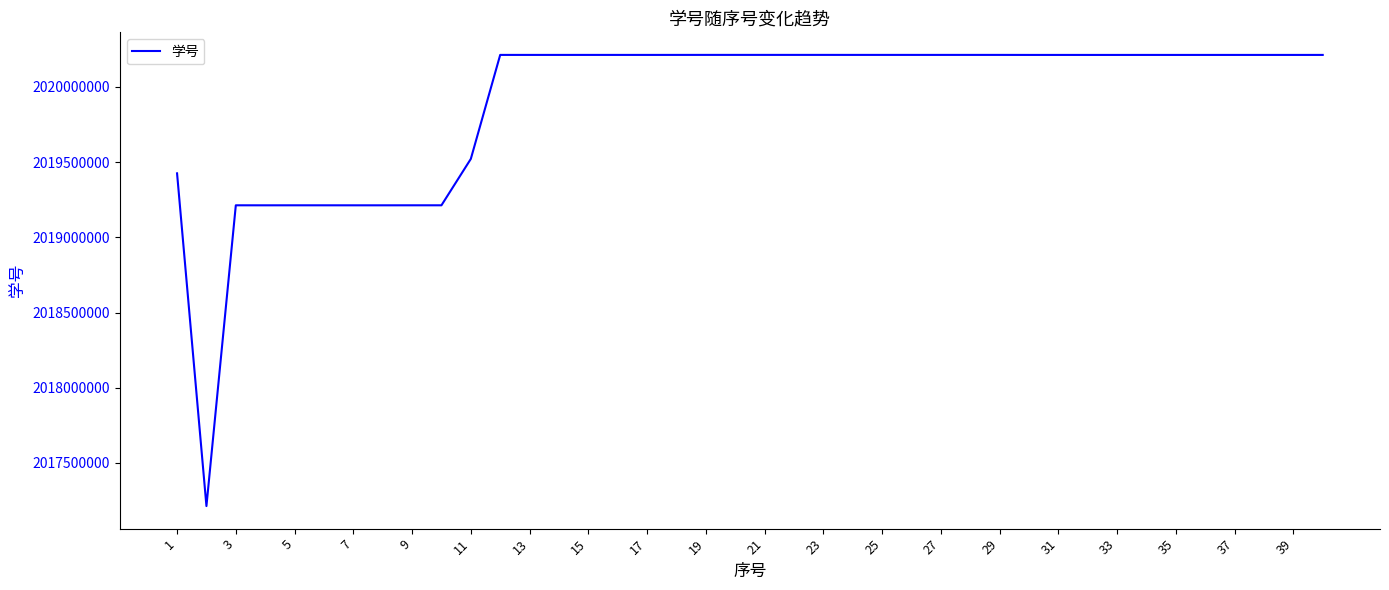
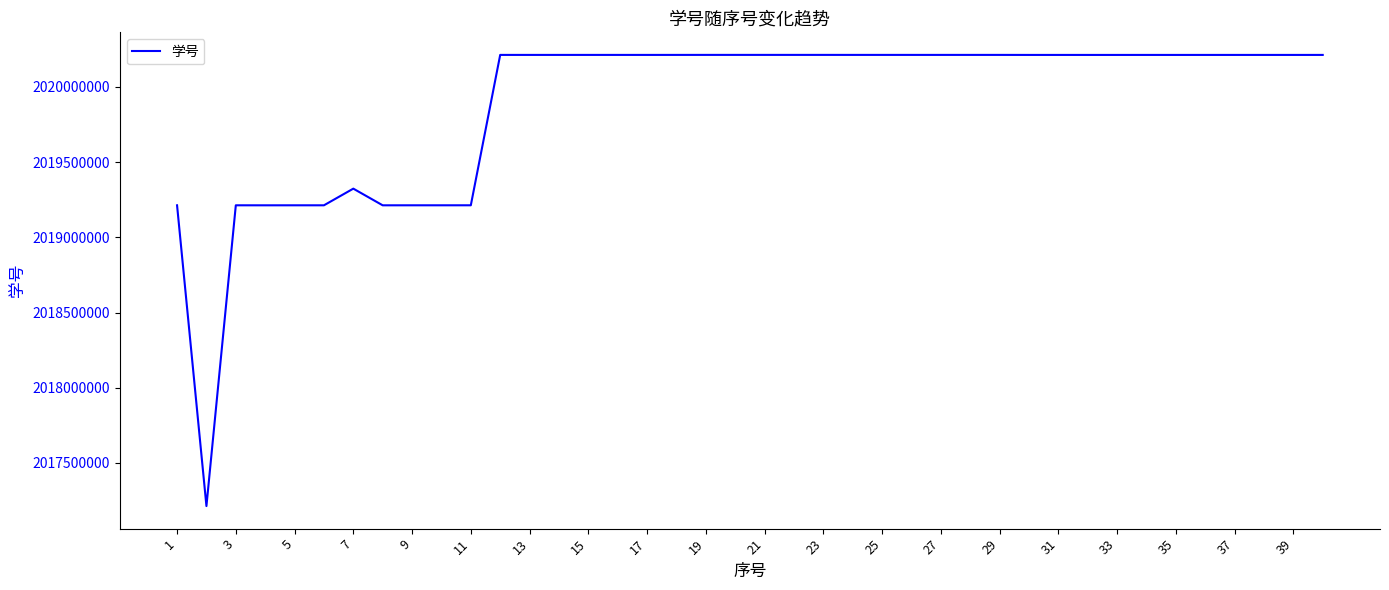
1: 2019430000 -> 2019210000
7: 2019210000 -> 2019320000
11: 2019520000 -> 2019210000
